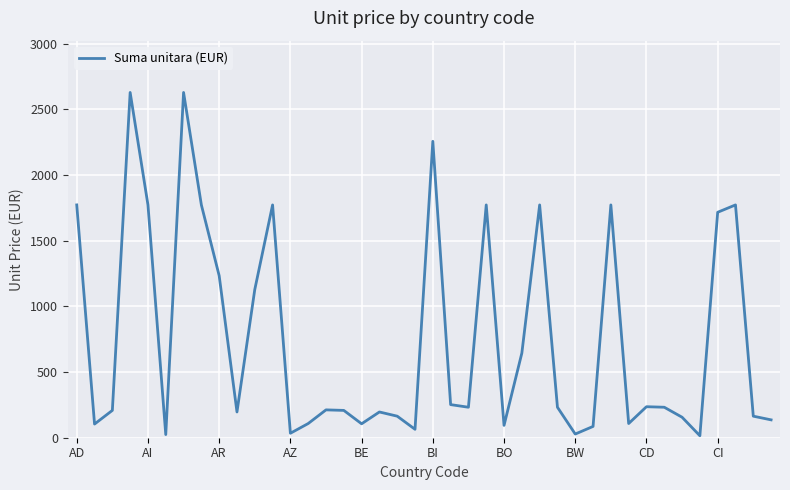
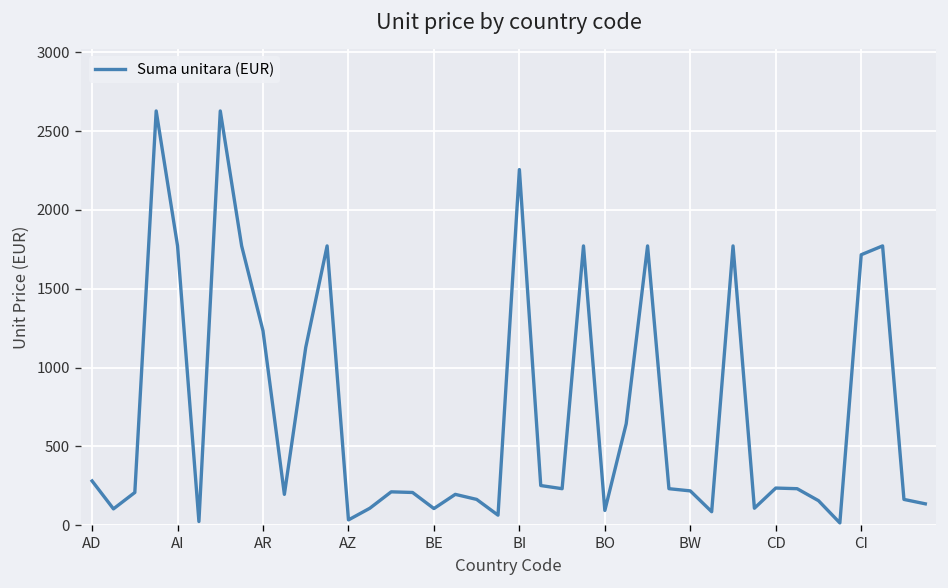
AD: 1770 -> 280
BW: 30 -> 220
